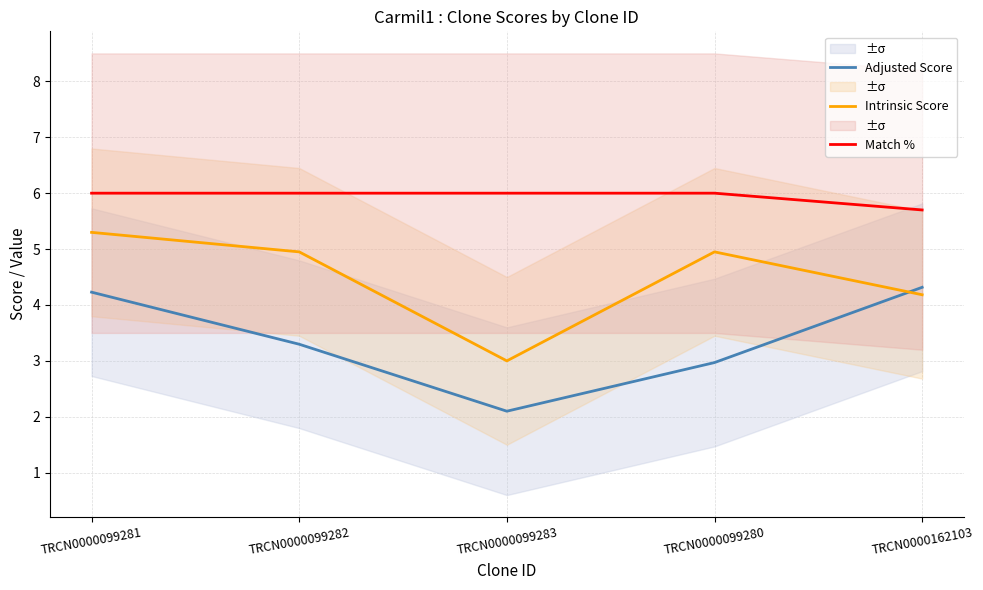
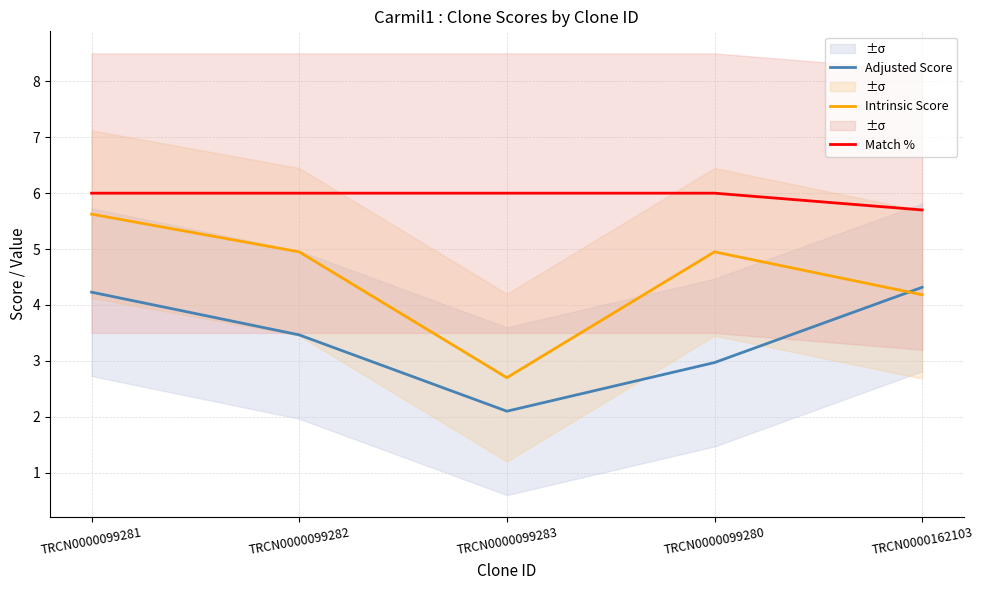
Intrinsic Score, TRCN0000099281: 5.3 -> 5.6
Adjusted Score, TRCN0000099282: 3.3 -> 3.5
Intrinsic Score, TRCN0000099283: 3.0 -> 2.7
